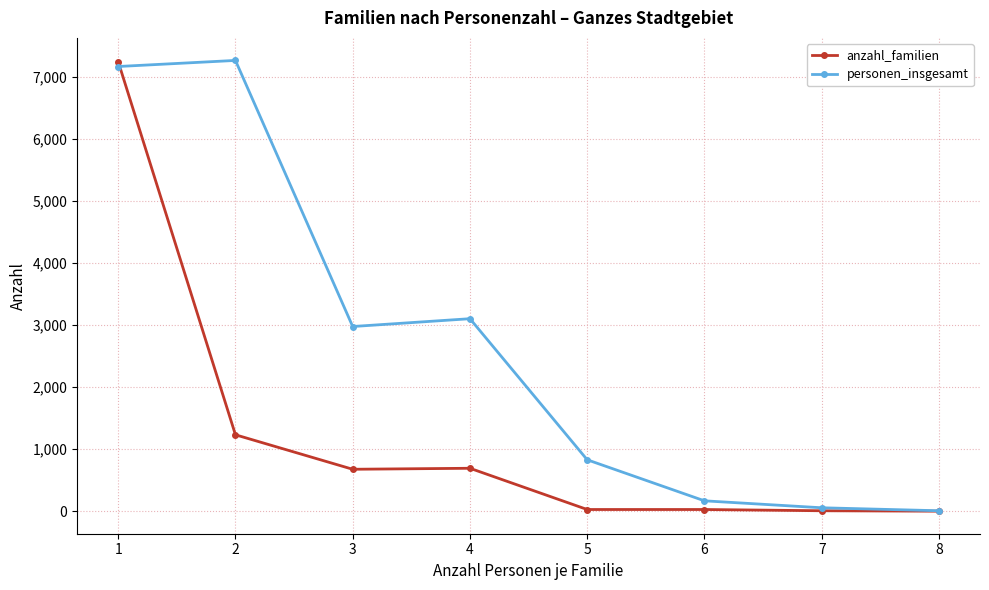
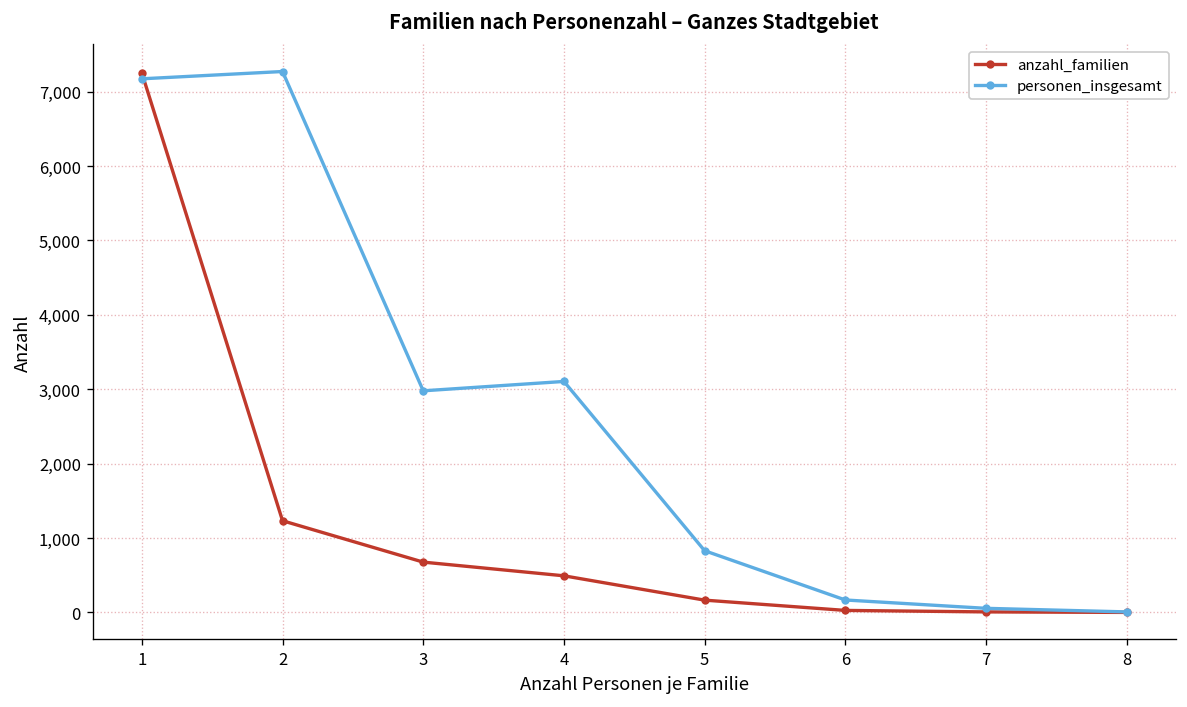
anzahl_familien, 4: 700 -> 500
anzahl_familien, 5: 0 -> 200
